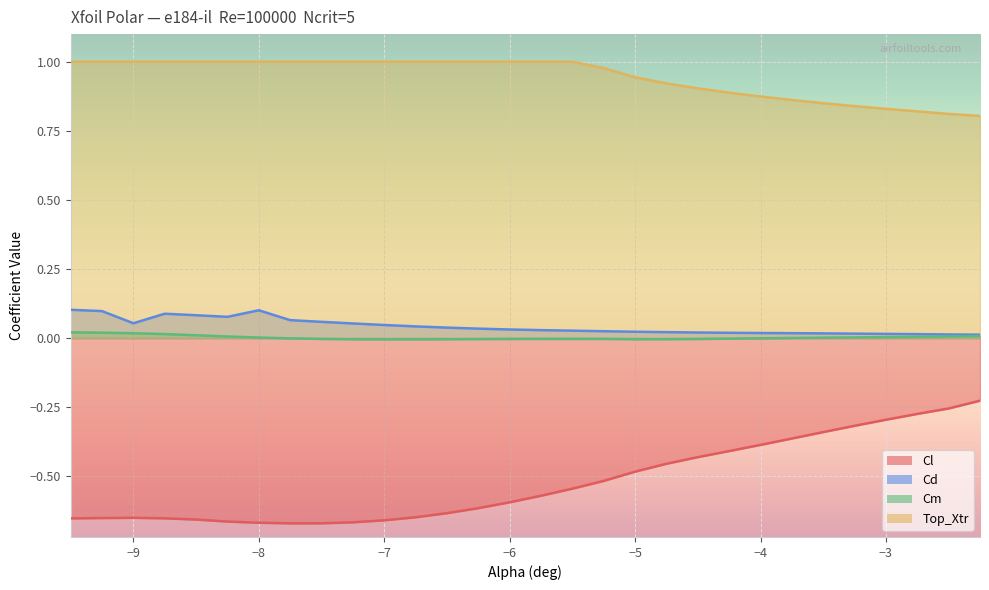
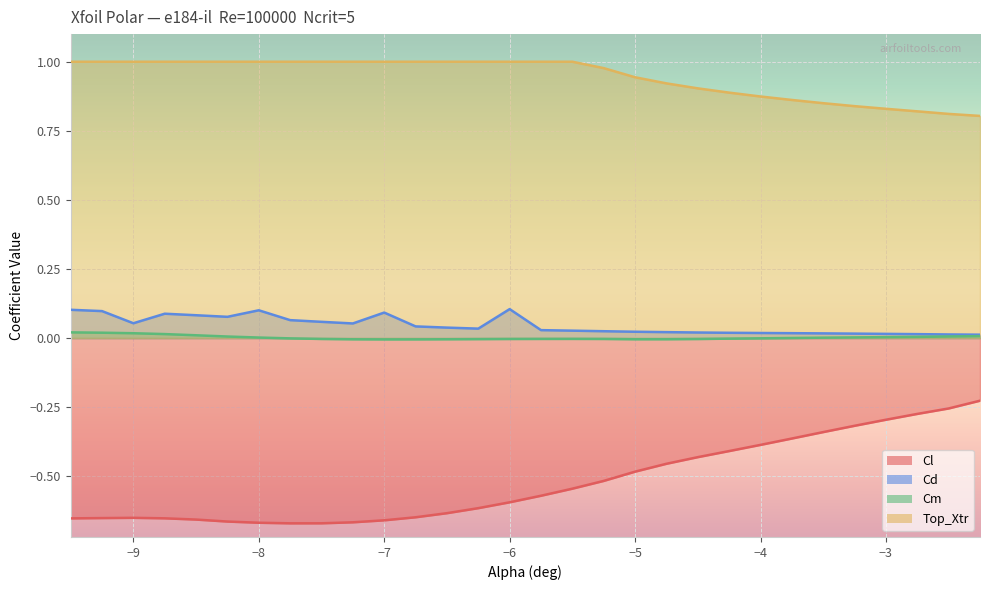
Cd, −7: 0.05 -> 0.09
Cd, −6: 0.03 -> 0.10
